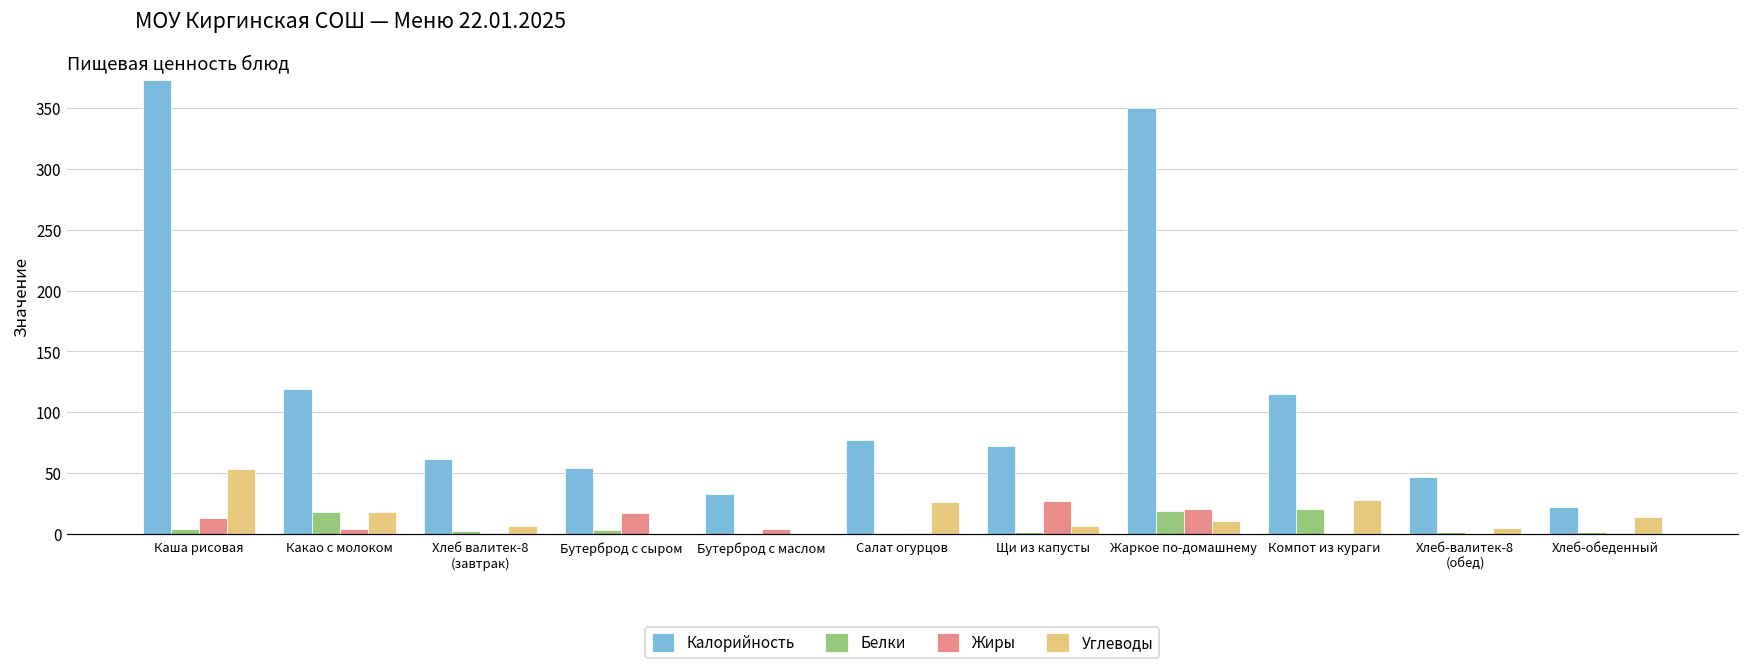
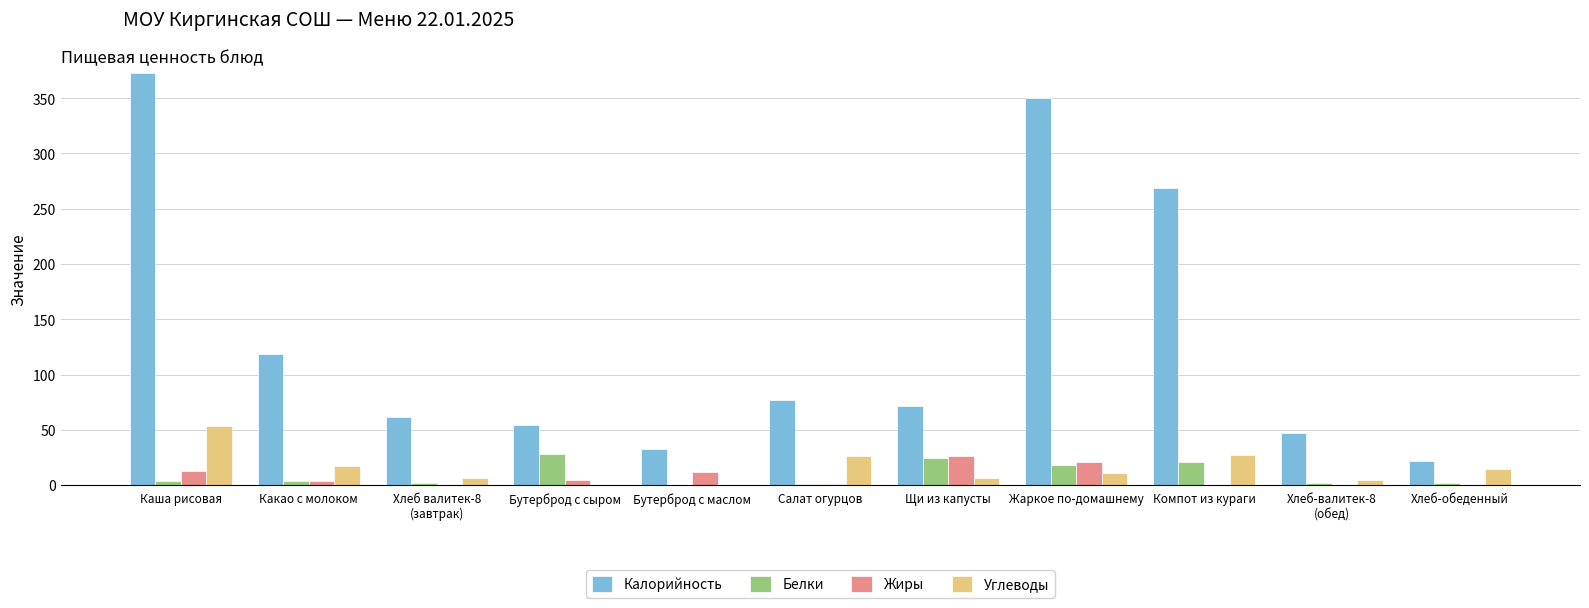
Белки, Какао с молоком: 18 -> 4
Белки, Бутерброд с сыром: 3 -> 29
Жиры, Бутерброд с сыром: 17 -> 4
Жиры, Бутерброд с маслом: 4 -> 12
Белки, Щи из капусты: 1 -> 24
Калорийность, Компот из кураги: 115 -> 269
